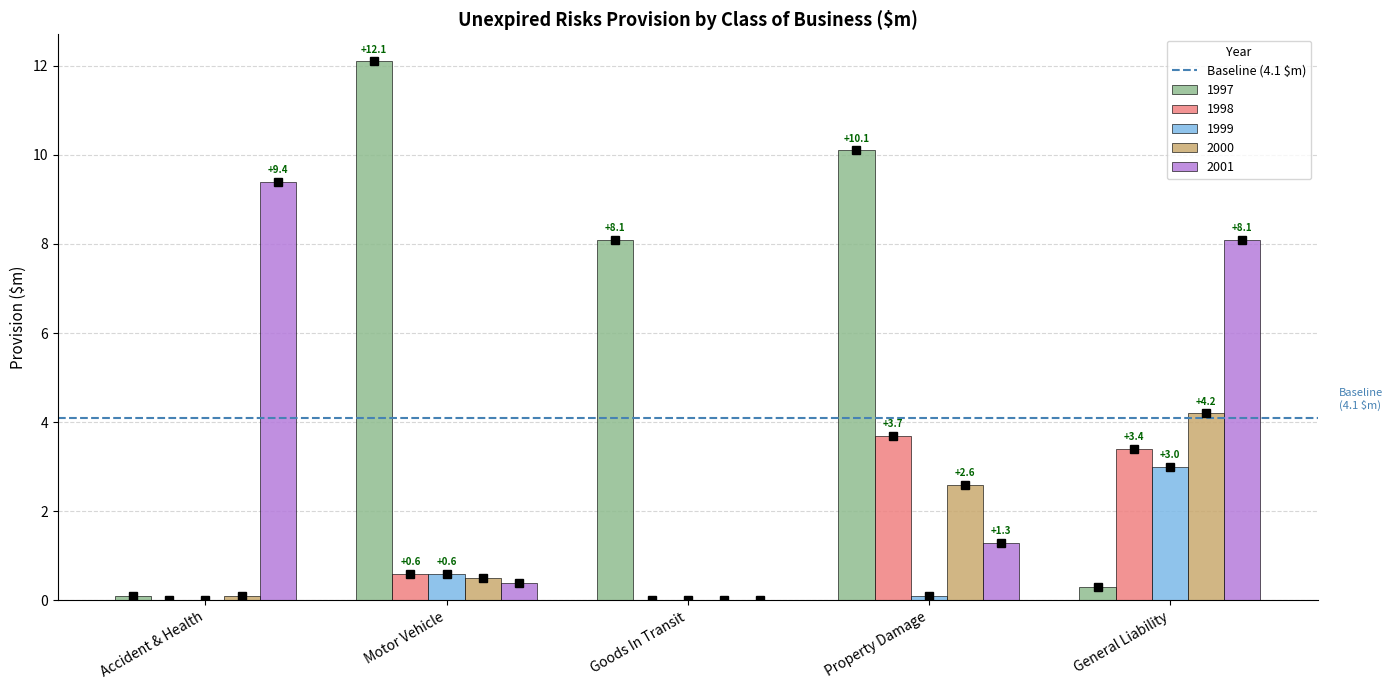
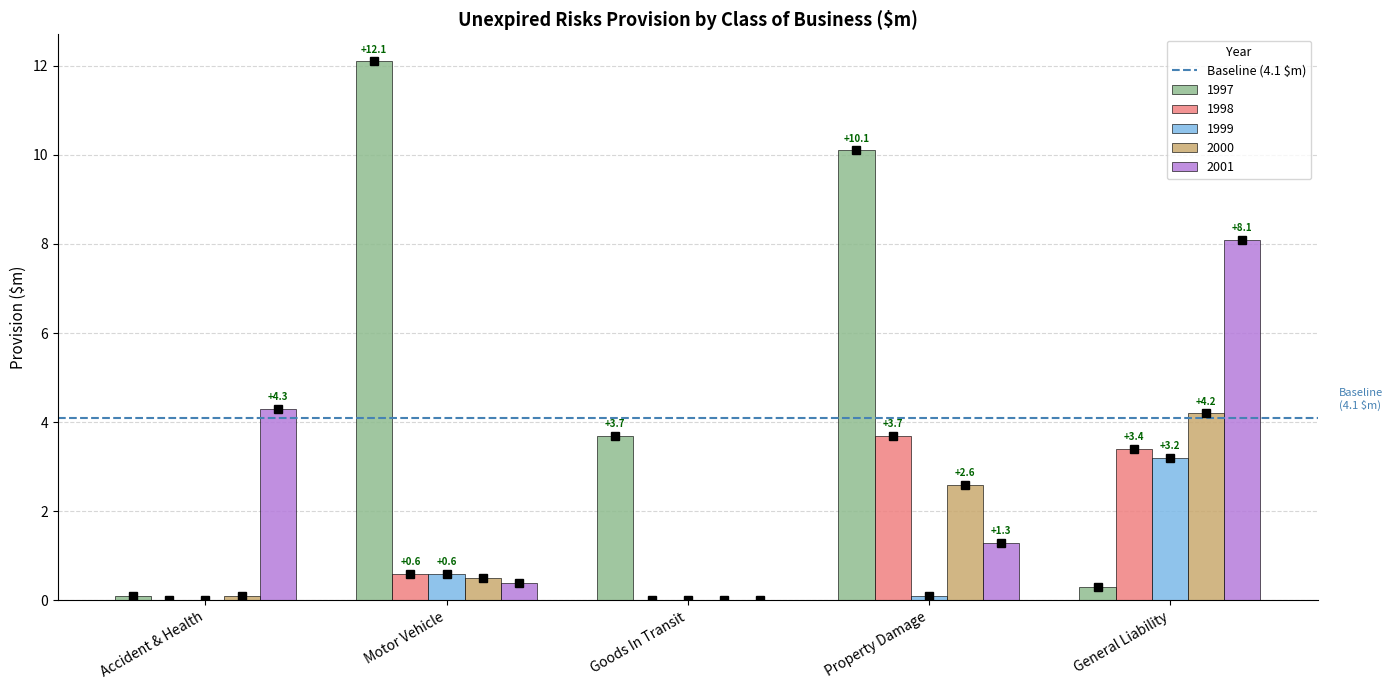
2001, Accident & Health: +9.4 -> +4.3
1997, Goods In Transit: +8.1 -> +3.7
1999, General Liability: +3.0 -> +3.2
